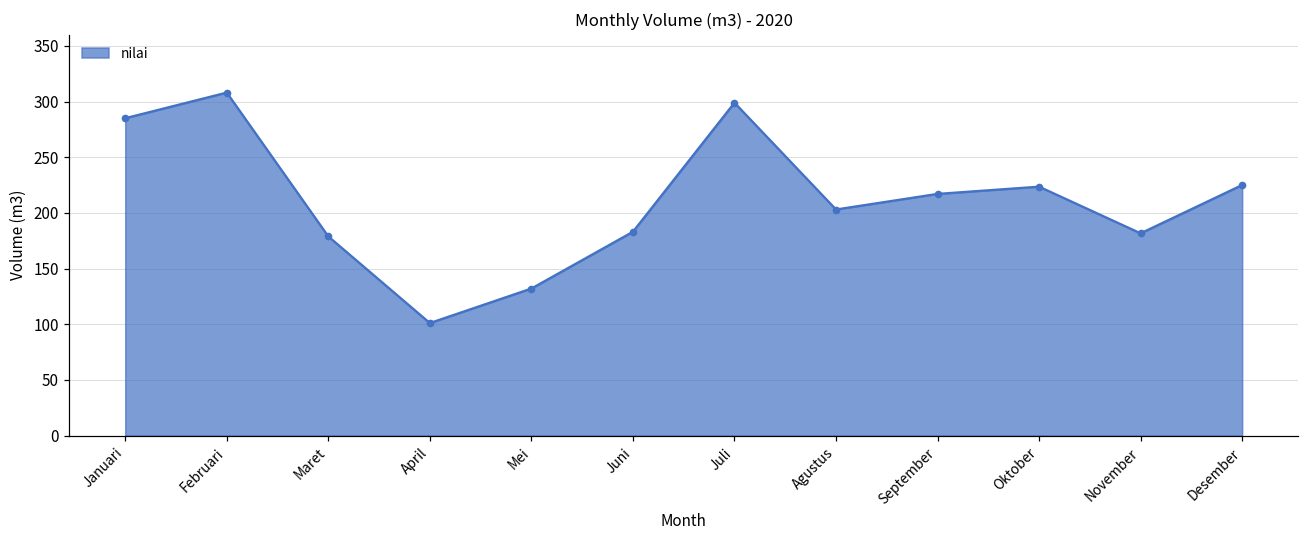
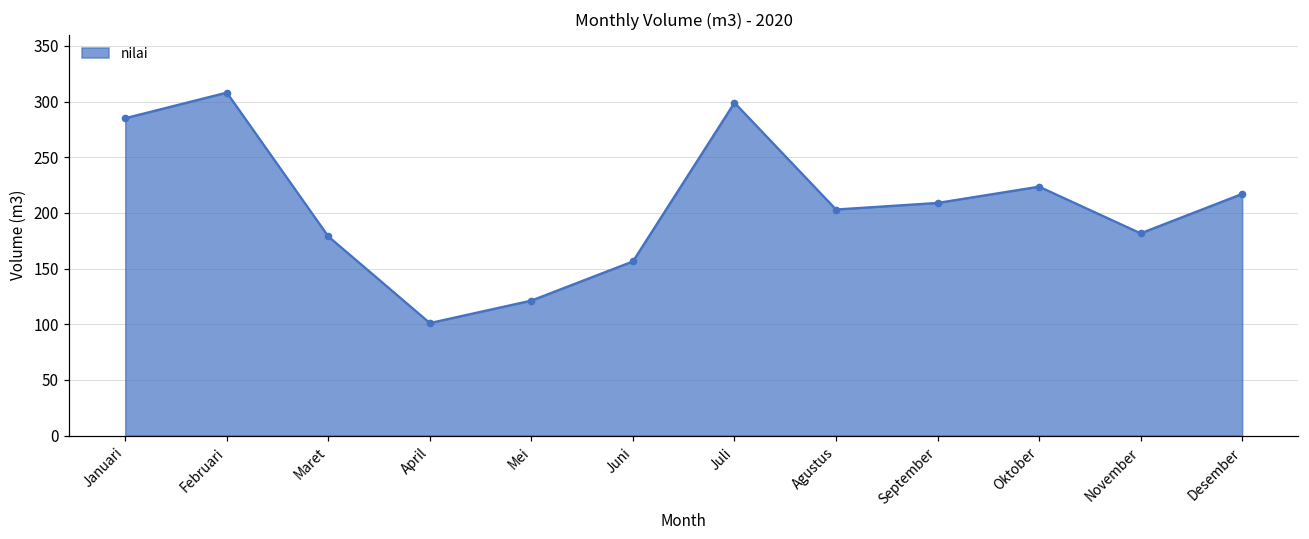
Mei: 132 -> 121
Juni: 183 -> 156
September: 217 -> 209
Desember: 225 -> 217
